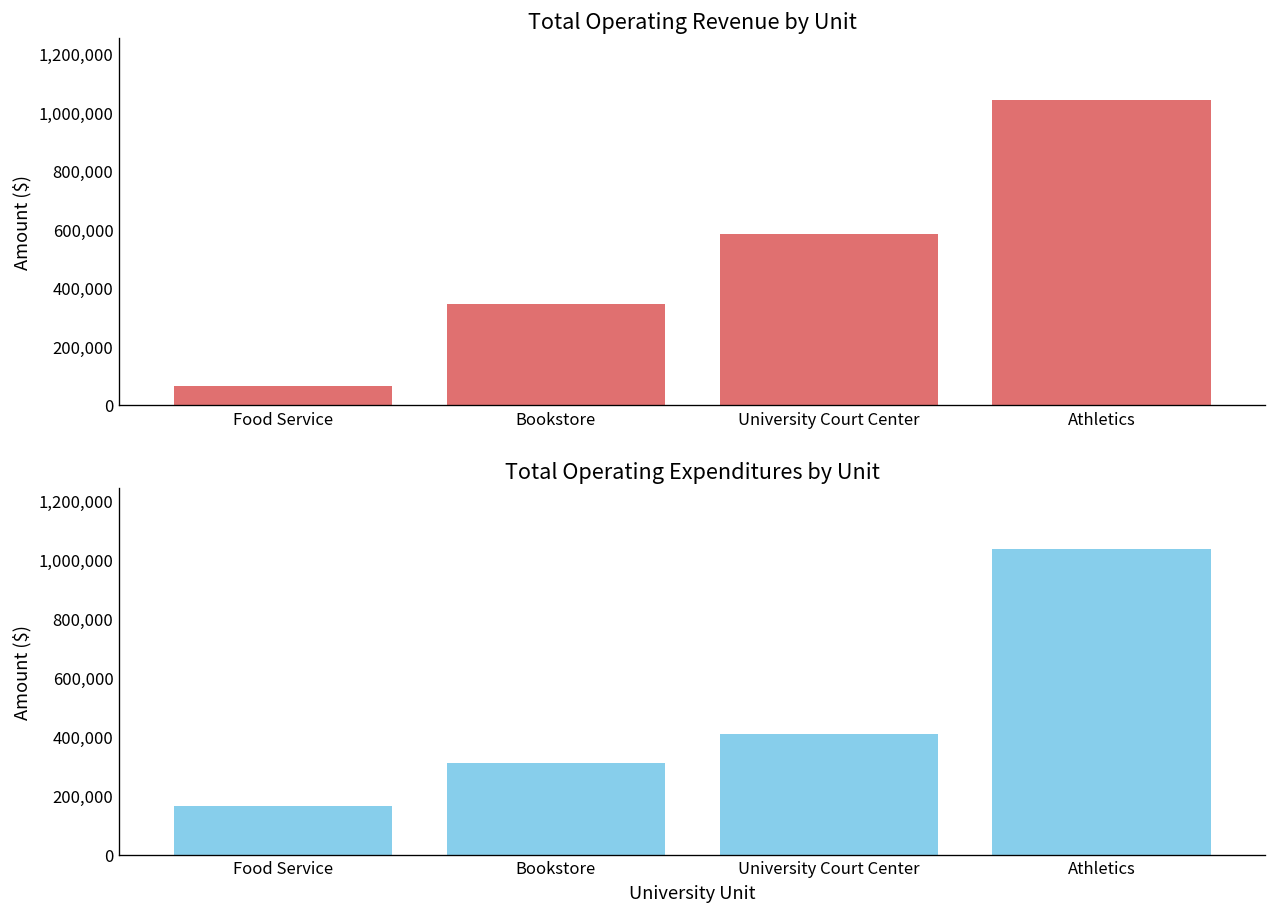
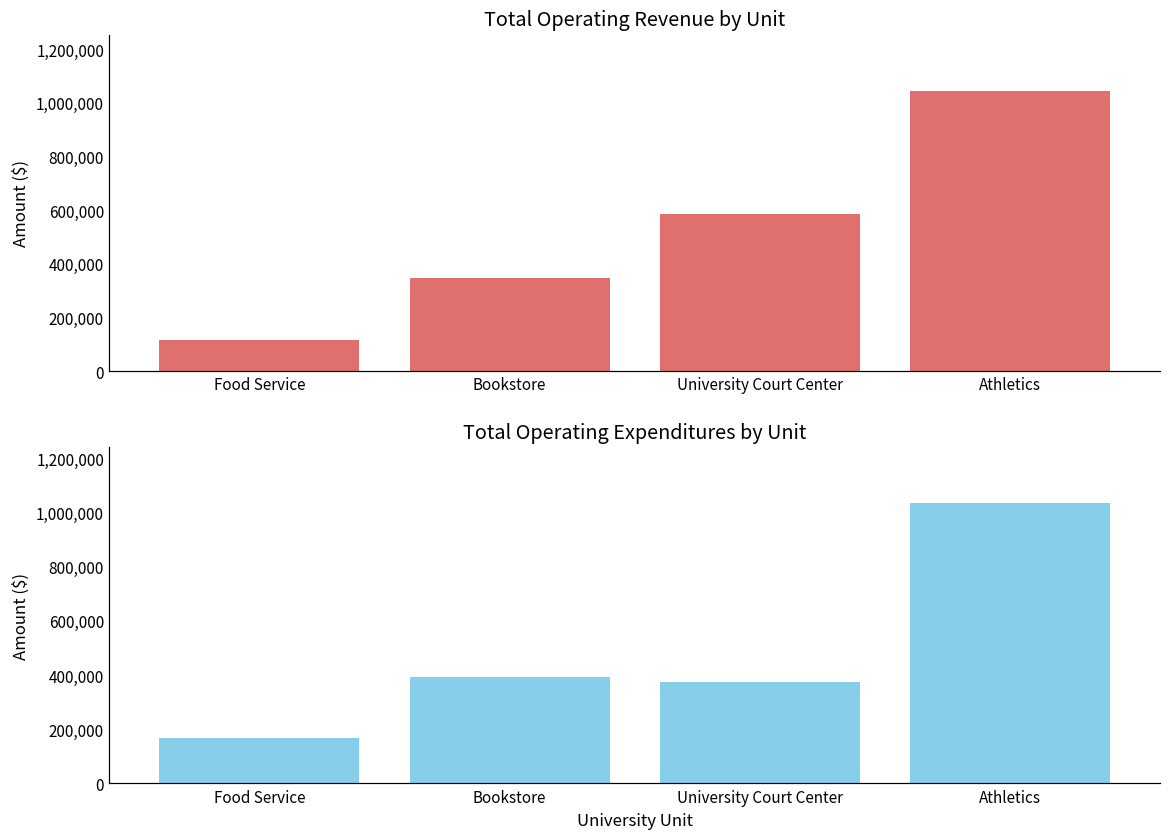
Total Operating Revenue by Unit, Food Service: 70,000 -> 120,000
Total Operating Expenditures by Unit, Bookstore: 310,000 -> 390,000
Total Operating Expenditures by Unit, University Court Center: 410,000 -> 370,000
